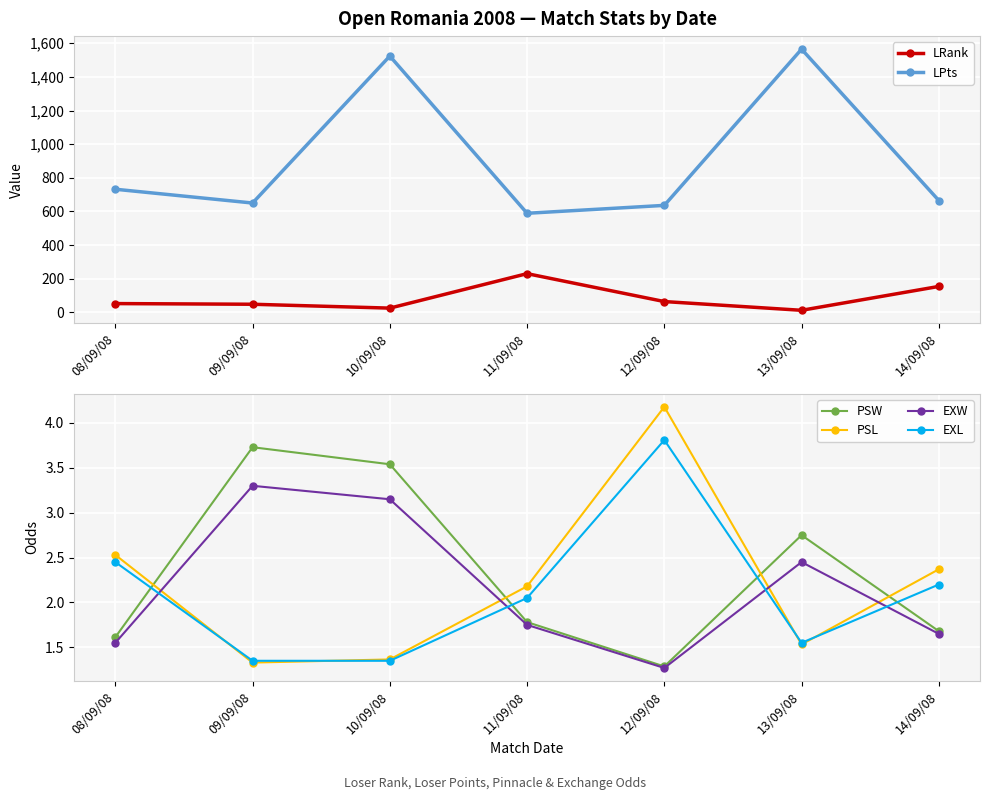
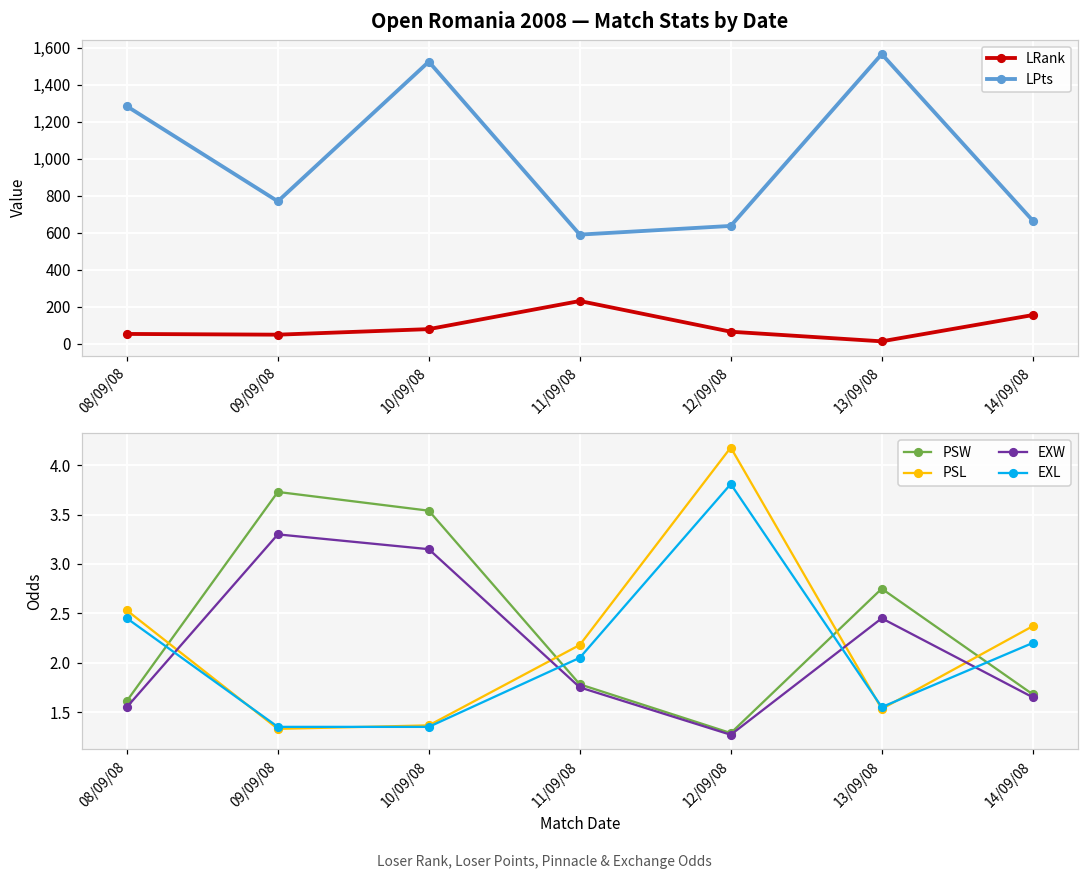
Open Romania 2008 — Match Stats by Date, LPts, 08/09/08: 730 -> 1,280
Open Romania 2008 — Match Stats by Date, LPts, 09/09/08: 650 -> 770
Open Romania 2008 — Match Stats by Date, LRank, 10/09/08: 30 -> 80
